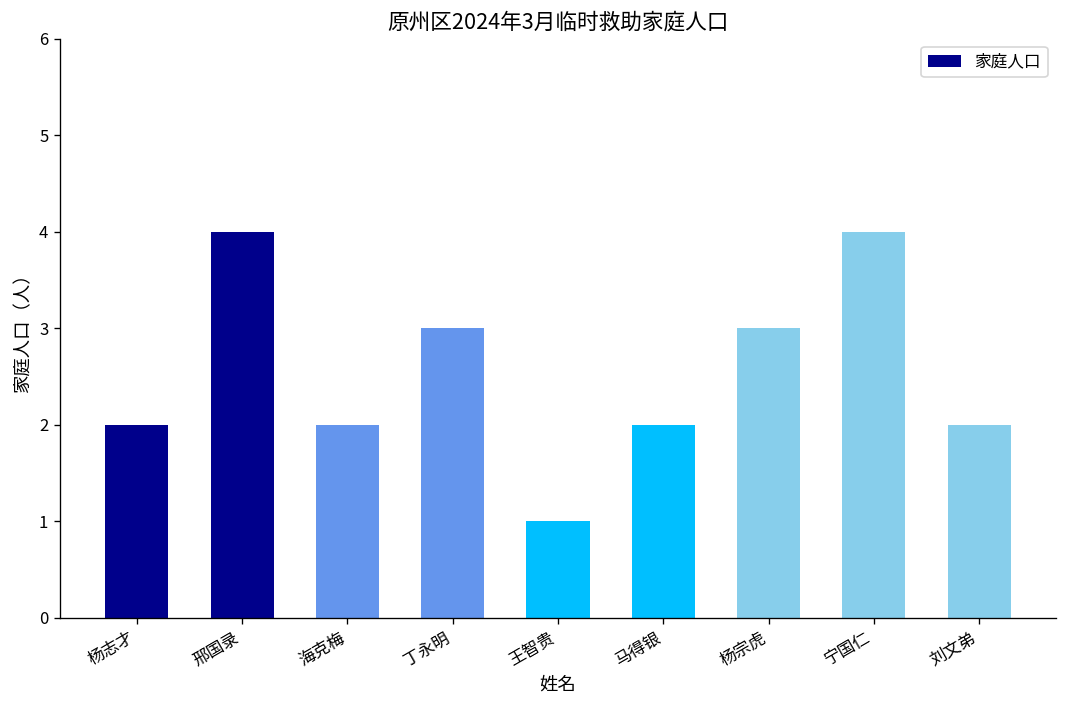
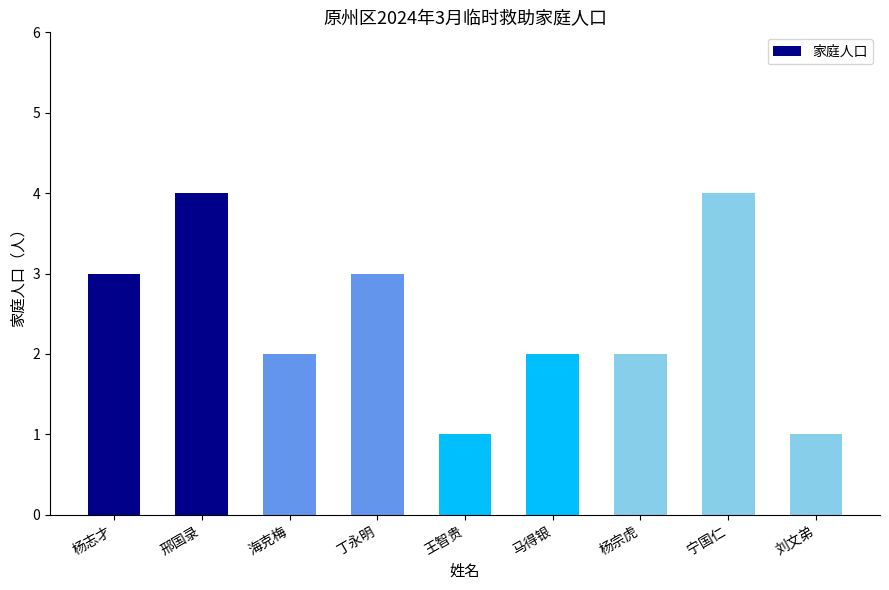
杨志才: 2 -> 3
杨宗虎: 3 -> 2
刘文弟: 2 -> 1
